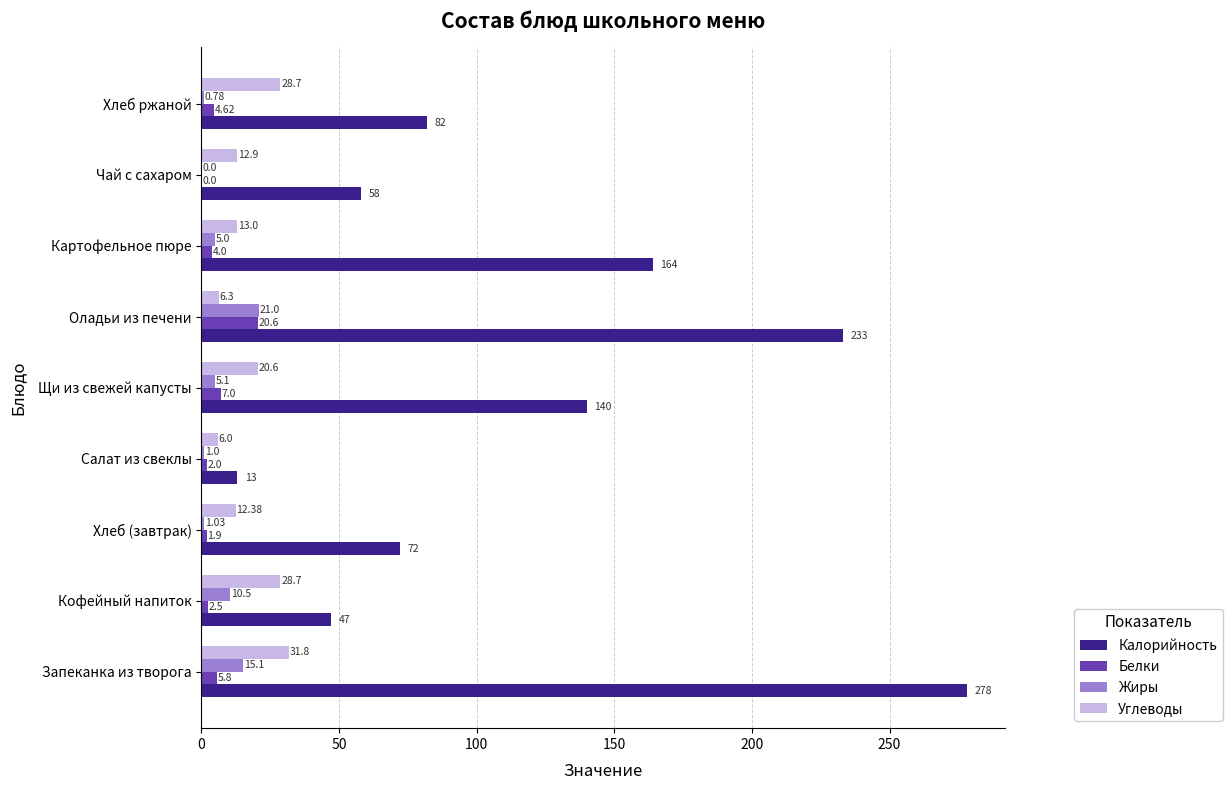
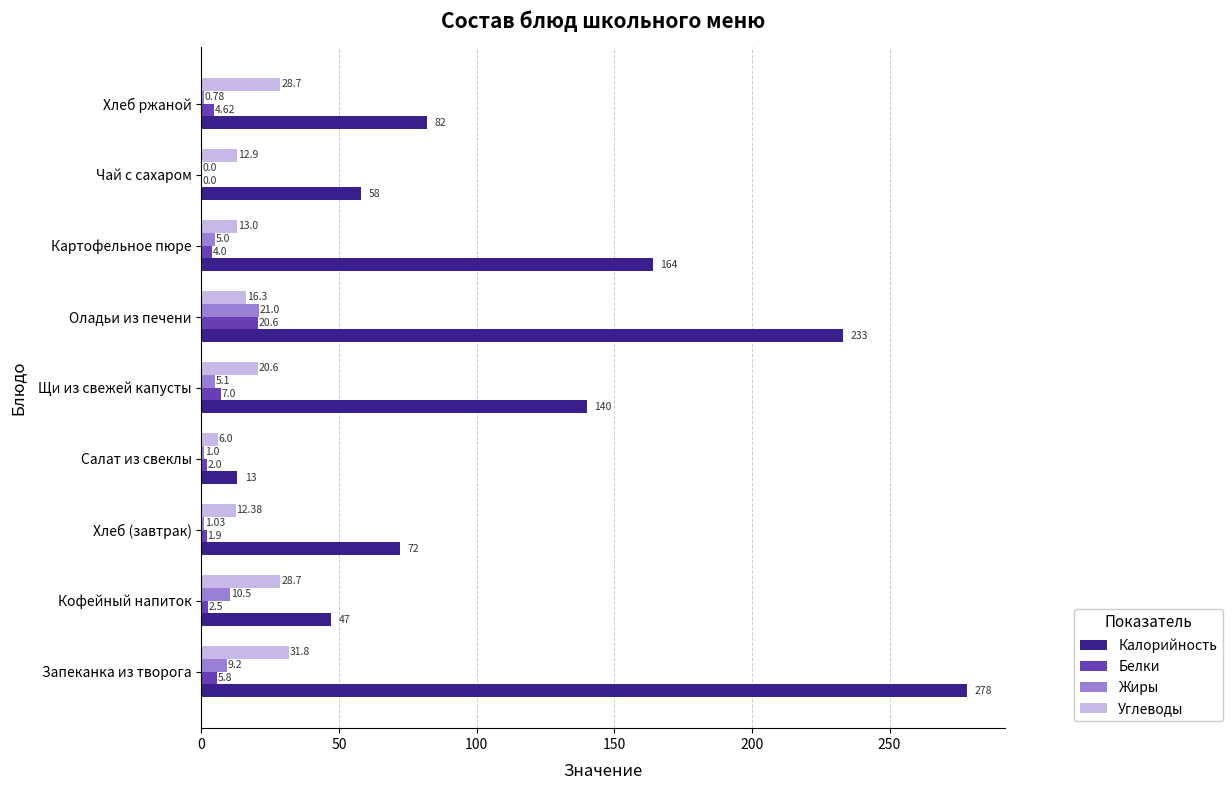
Углеводы, Оладьи из печени: 6.3 -> 16.3
Жиры, Запеканка из творога: 15.1 -> 9.2
